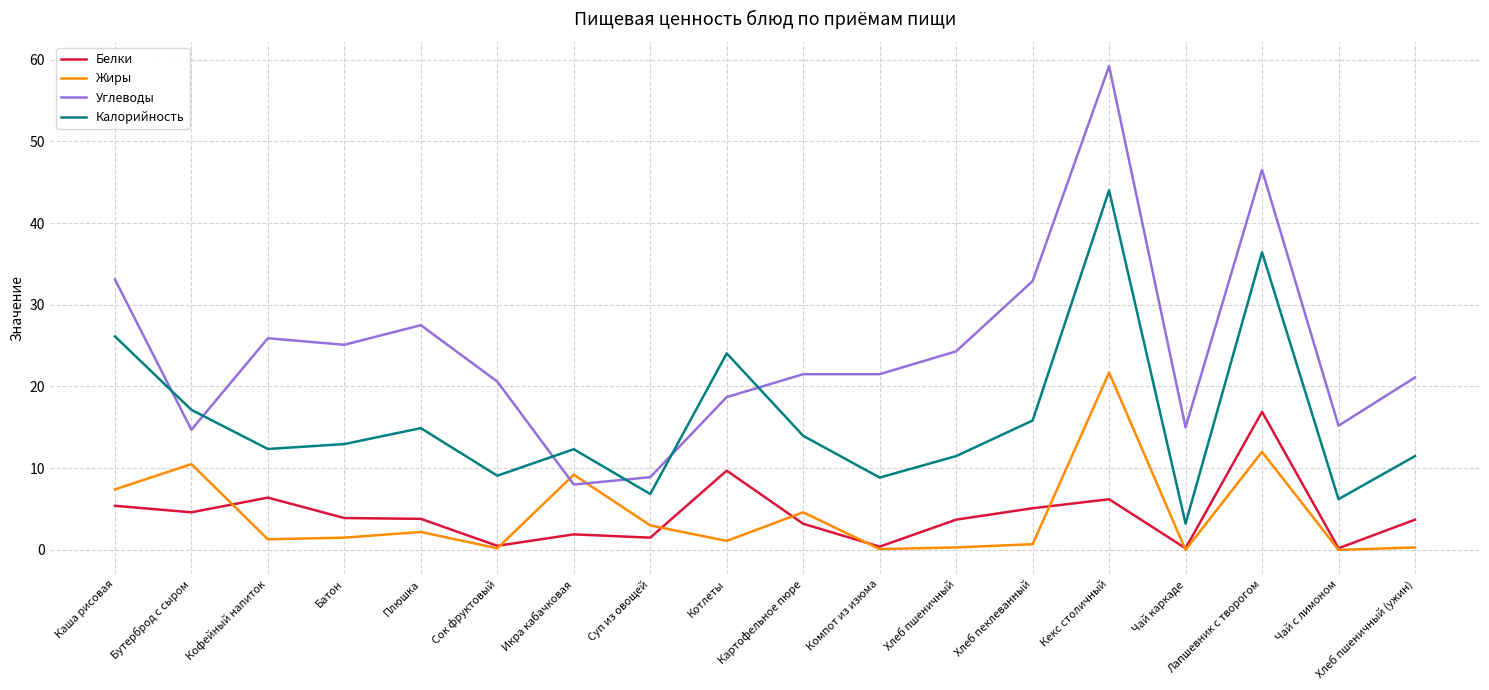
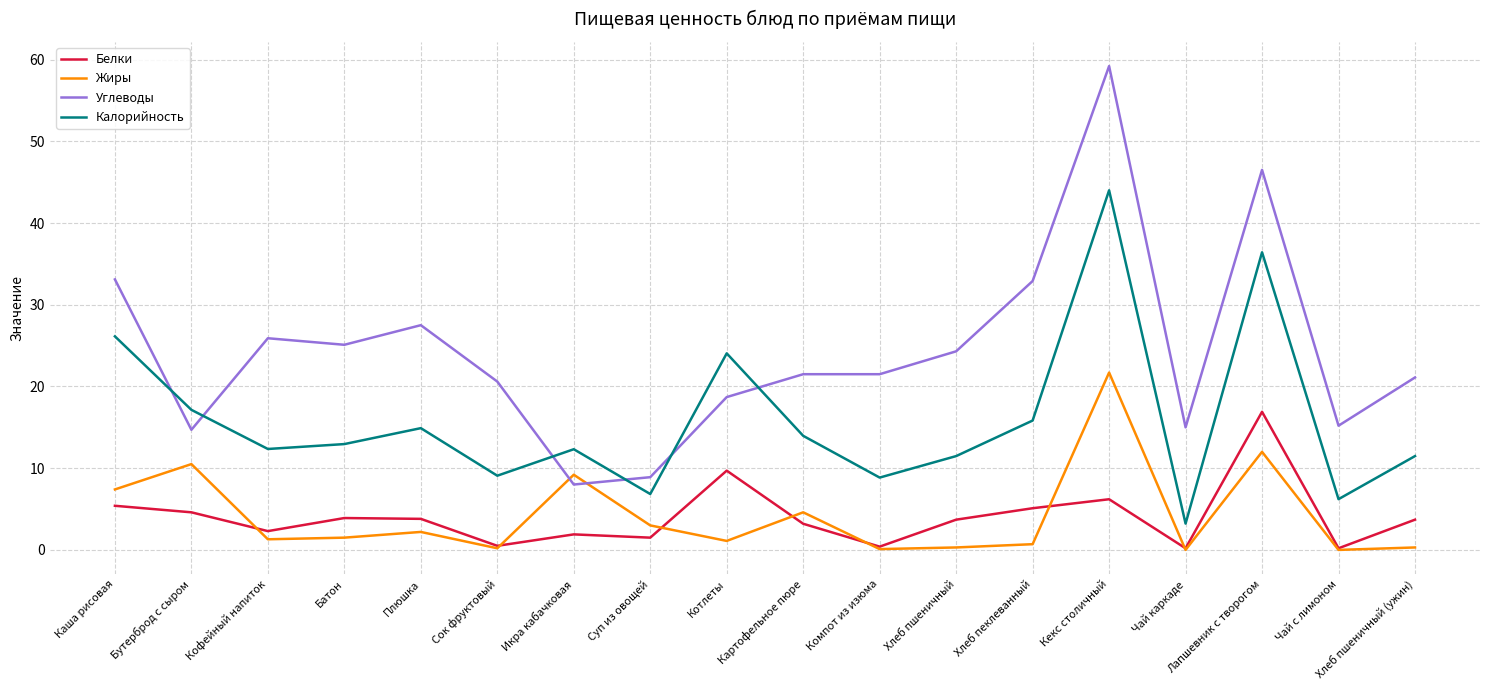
Белки, Кофейный напиток: 6 -> 2
